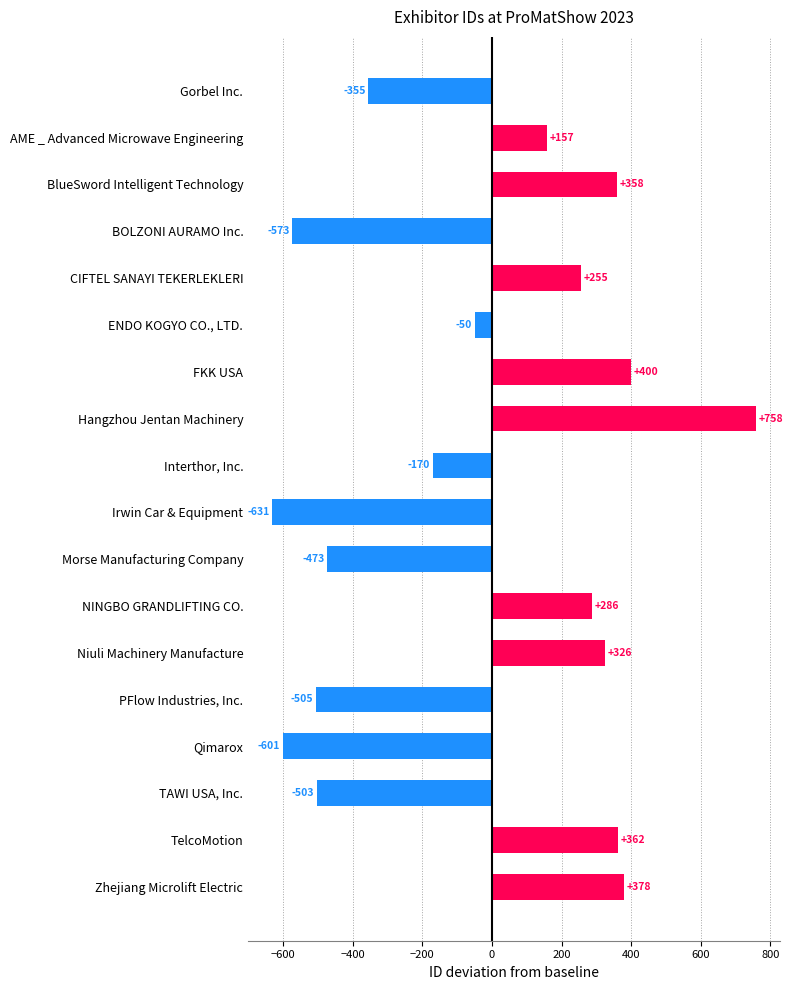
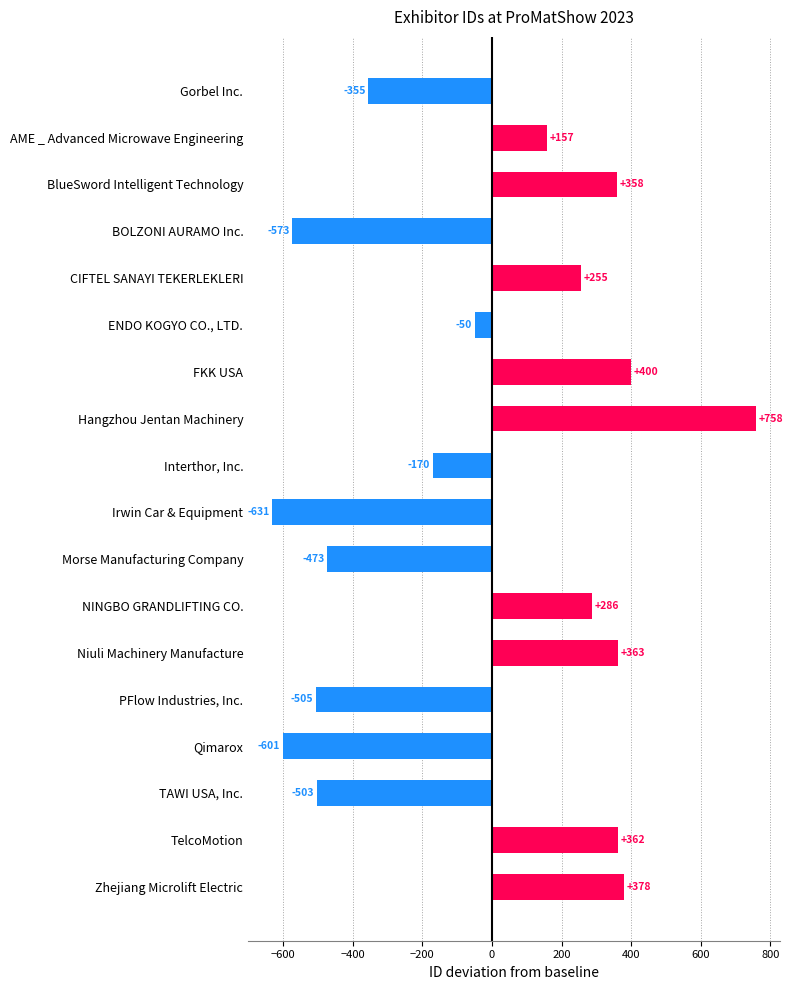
Niuli Machinery Manufacture: +326 -> +363
